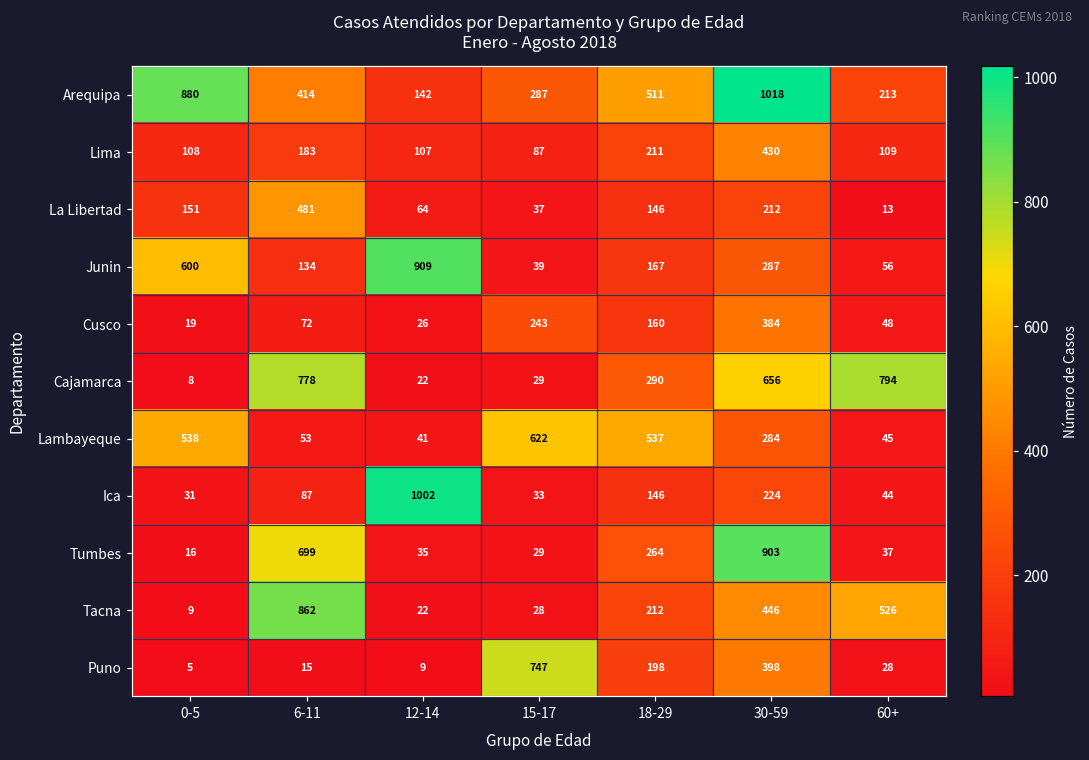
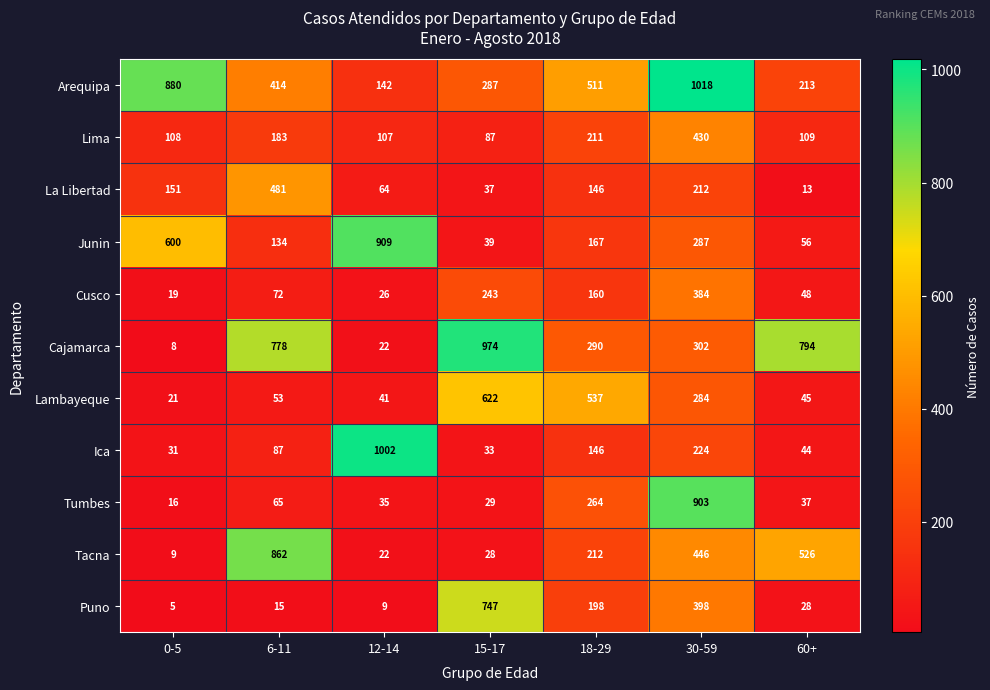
Cajamarca, 15-17: 29 -> 974
Cajamarca, 30-59: 656 -> 302
Lambayeque, 0-5: 538 -> 21
Tumbes, 6-11: 699 -> 65
